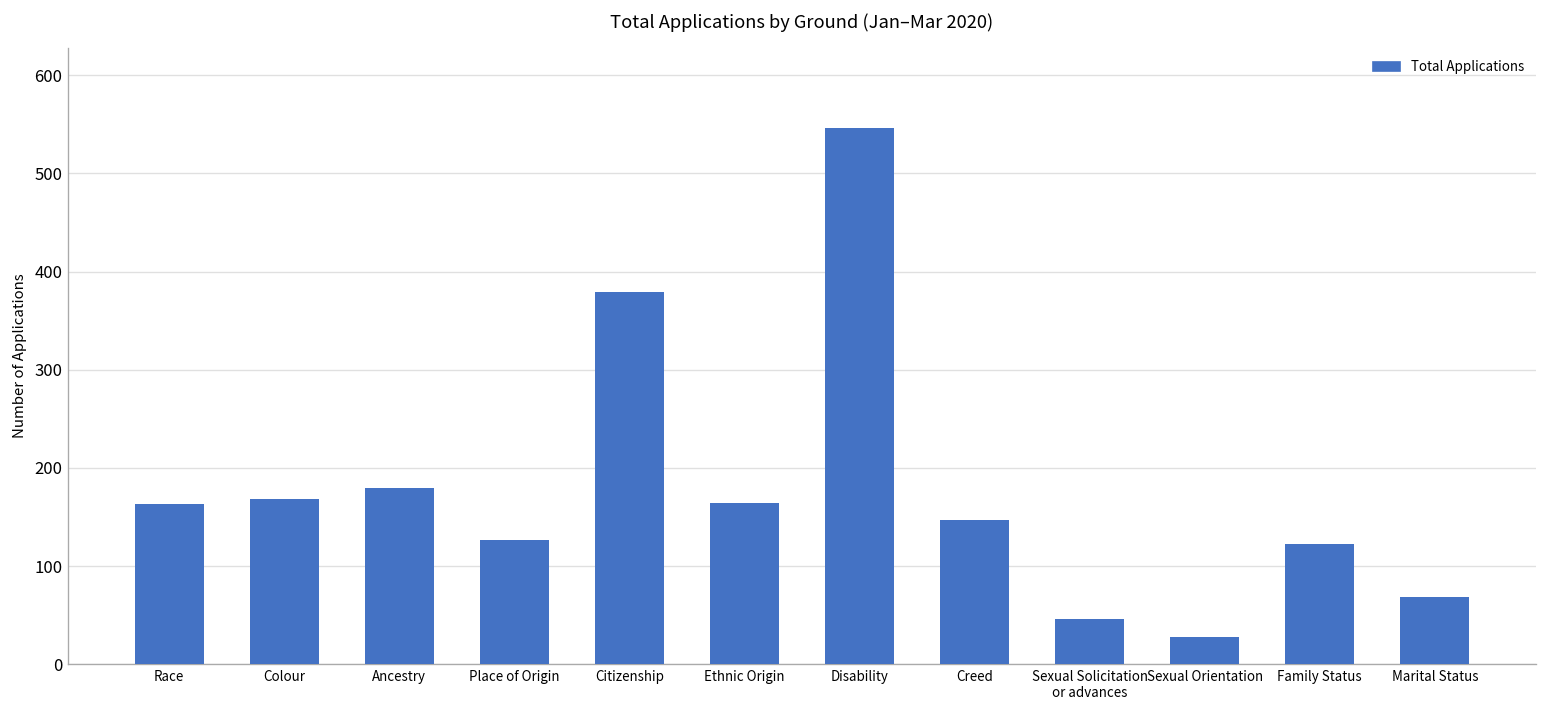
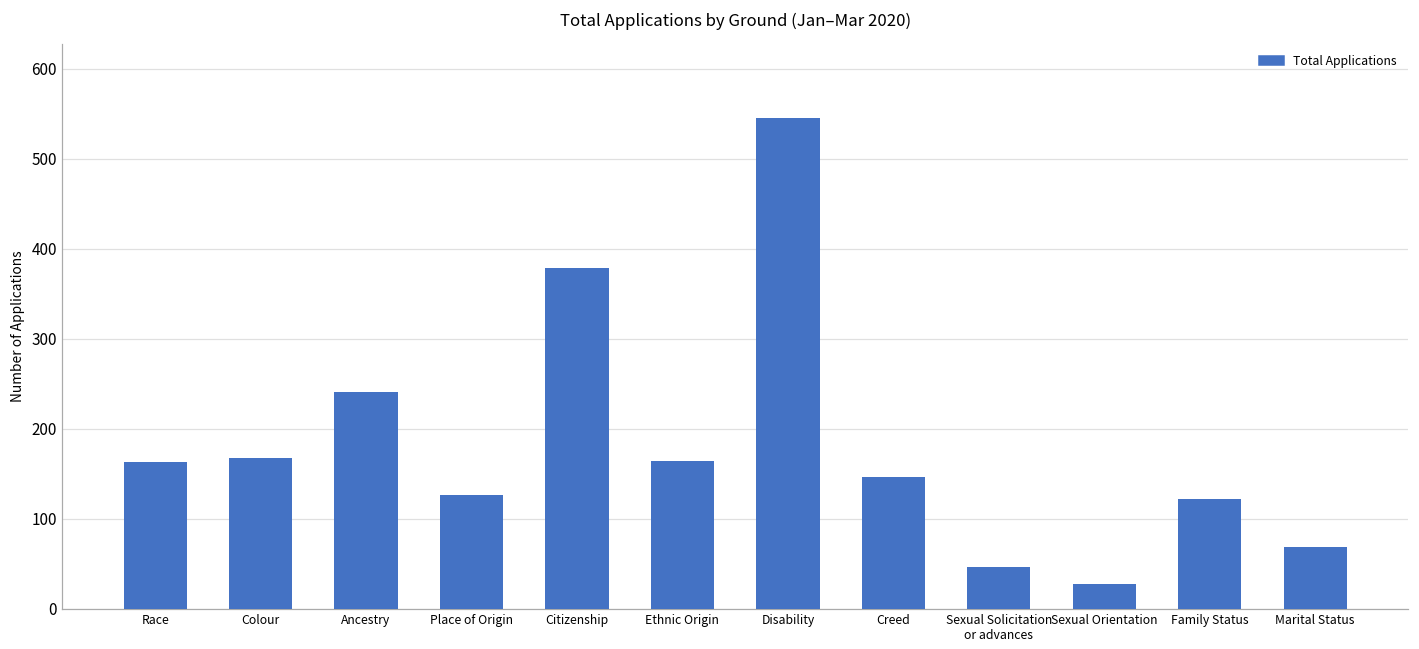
Ancestry: 180 -> 240
